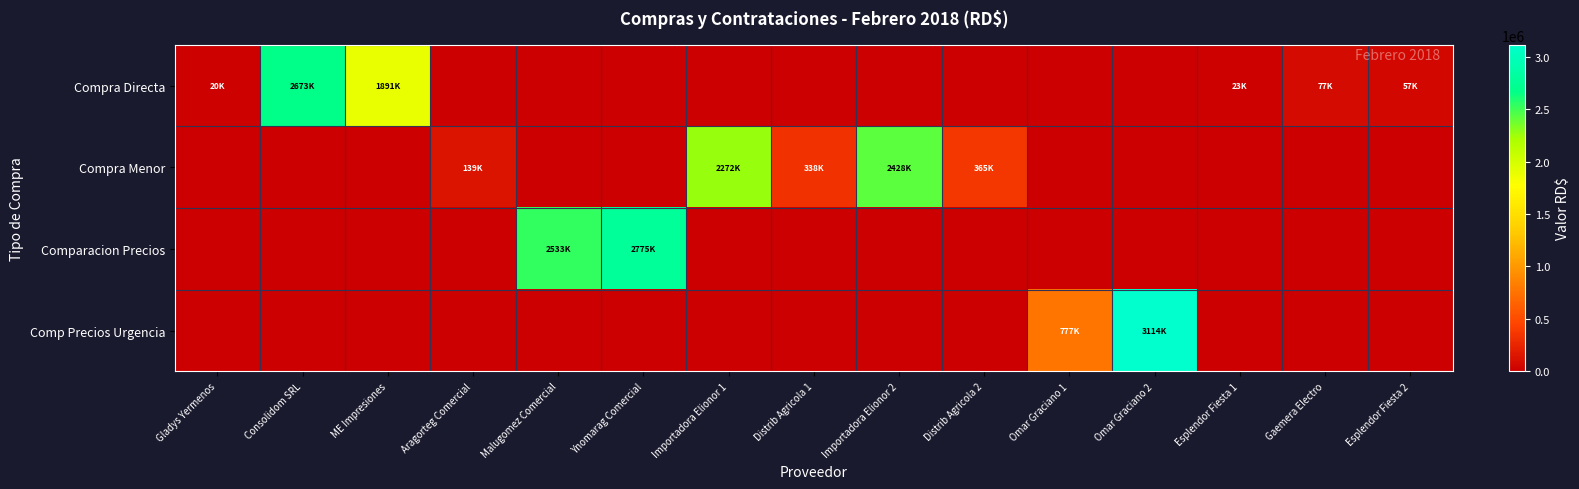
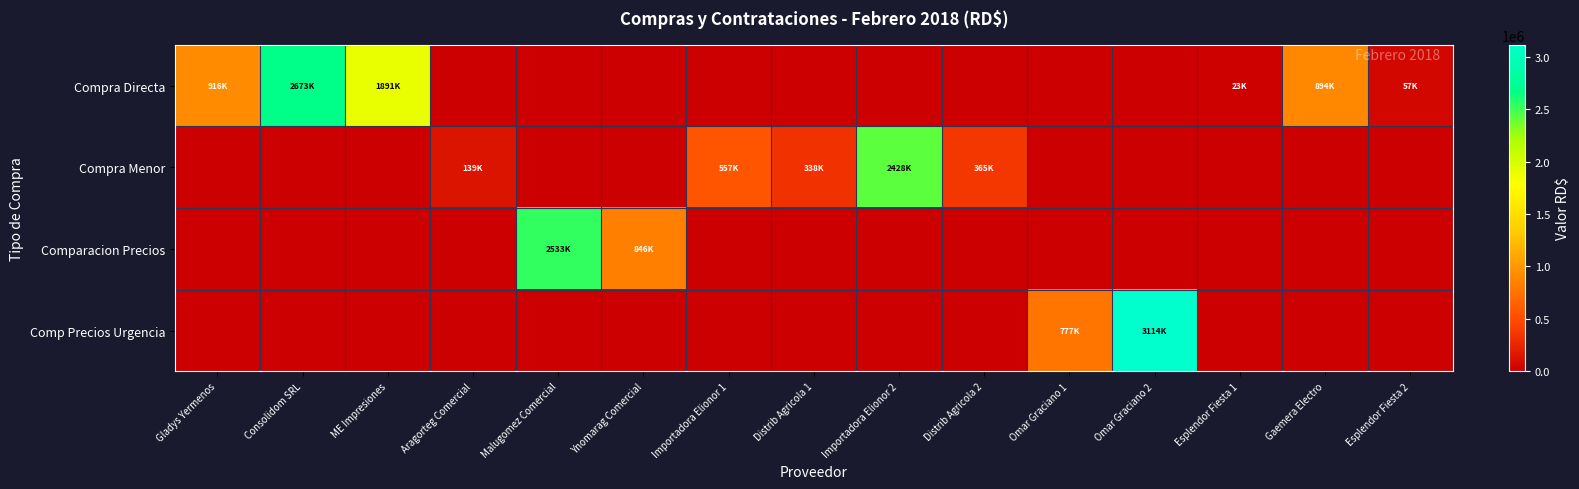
Compra Directa, Gladys Yermenos: 20K -> 916K
Compra Directa, Gaemera Electro: 77K -> 894K
Compra Menor, Importadora Elionor 1: 2272K -> 557K
Comparacion Precios, Ynomarag Comercial: 2775K -> 846K
